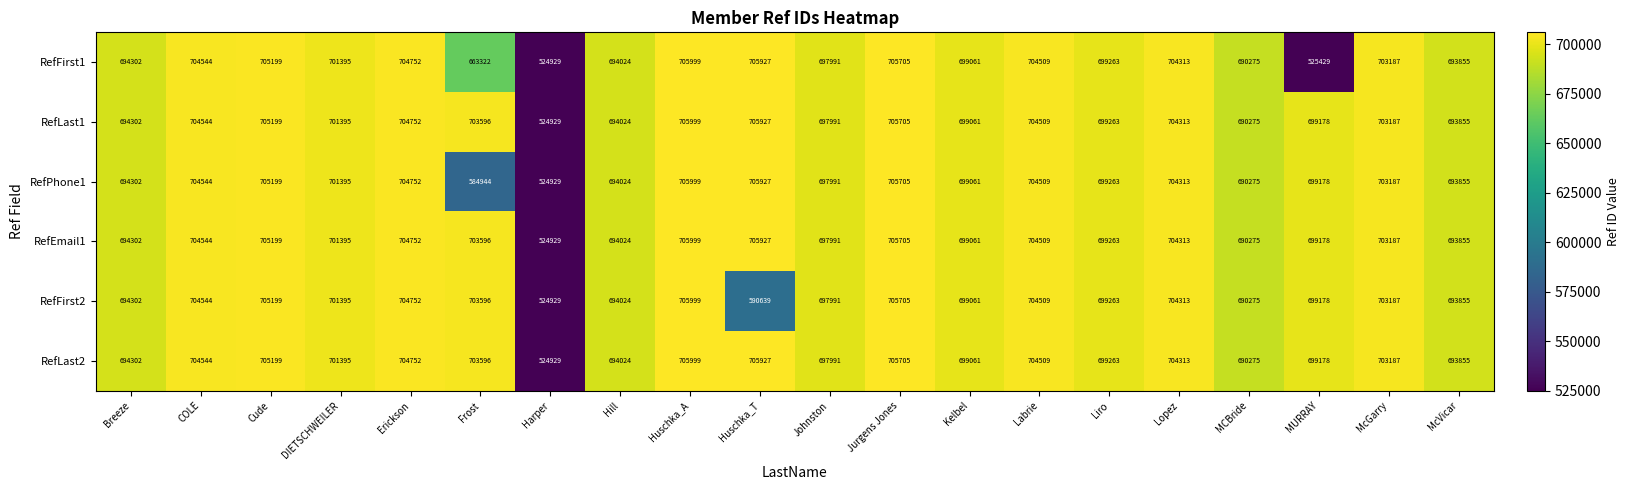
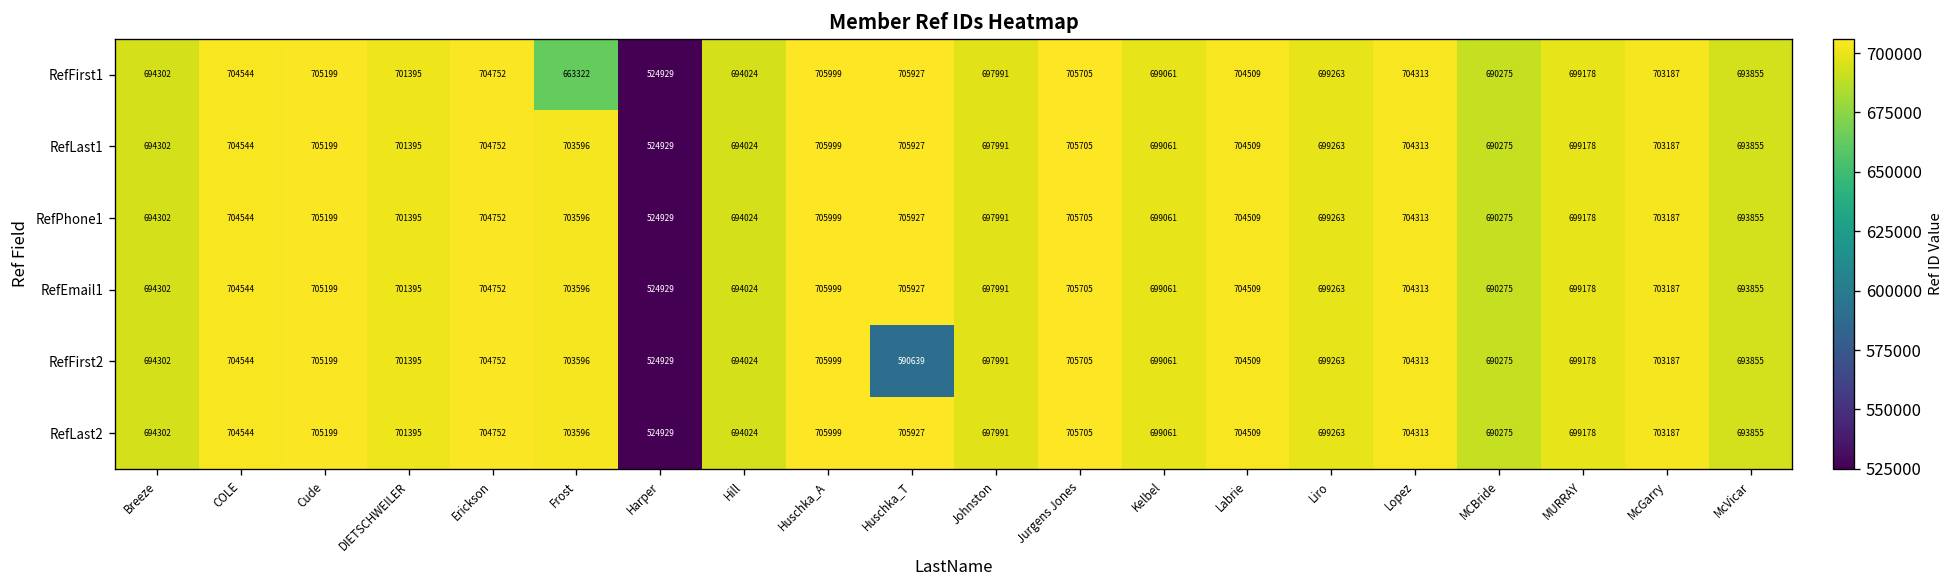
RefFirst1, MURRAY: 525429 -> 699178
RefPhone1, Frost: 584944 -> 703596
